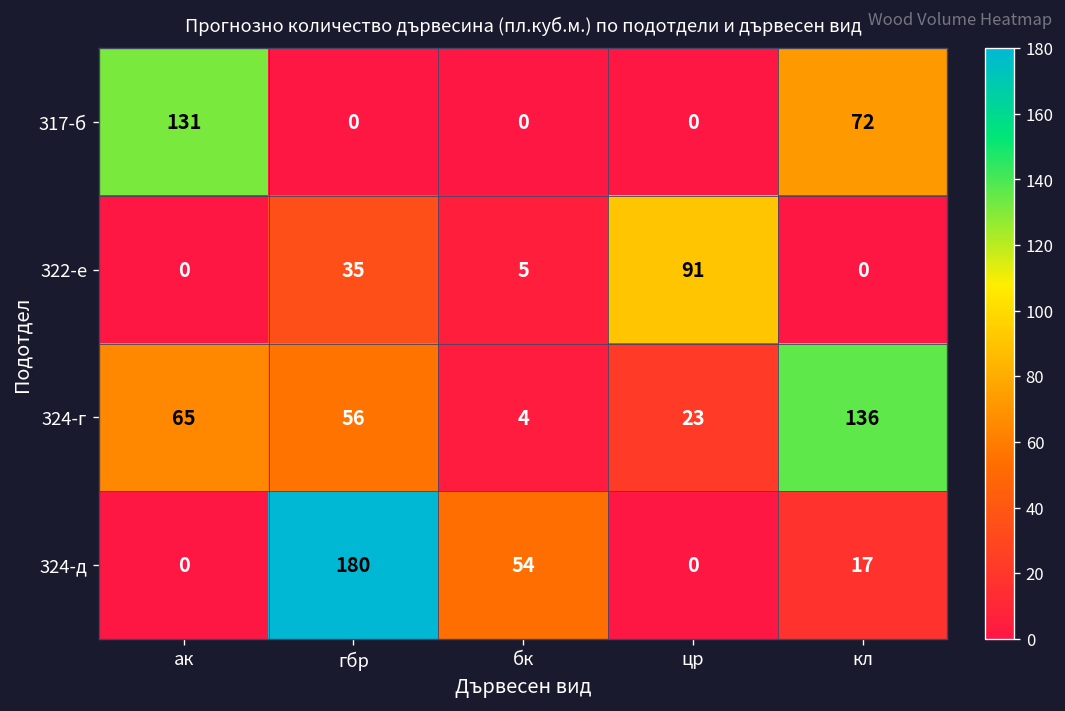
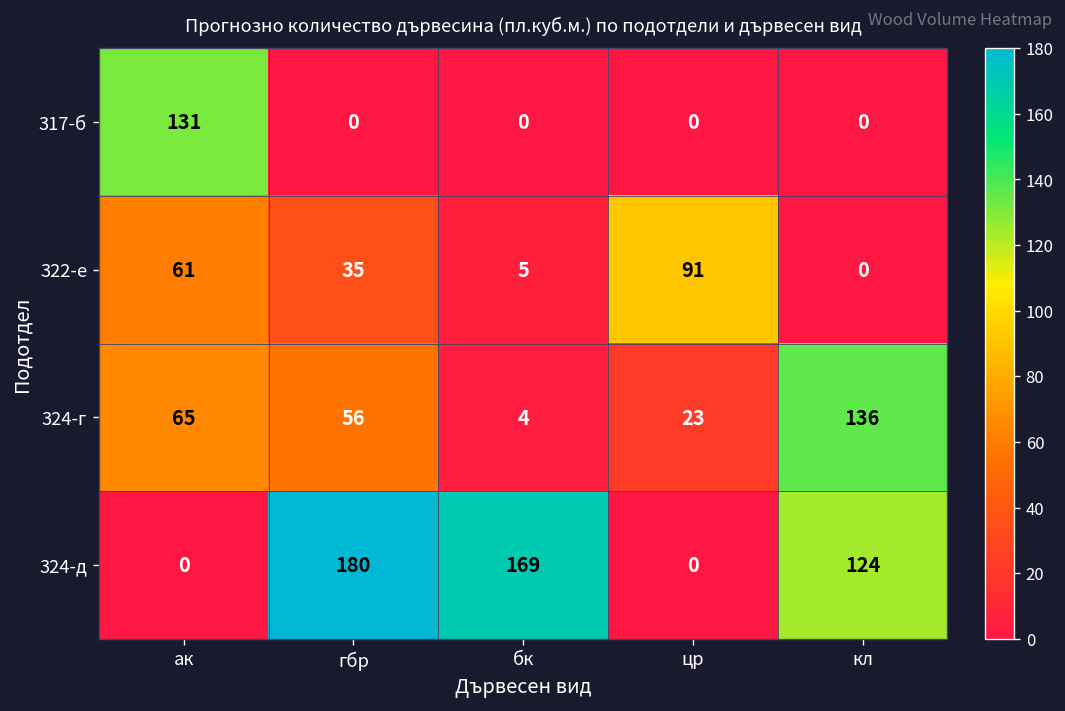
317-б, кл: 72 -> 0
322-е, ак: 0 -> 61
324-д, бк: 54 -> 169
324-д, кл: 17 -> 124
